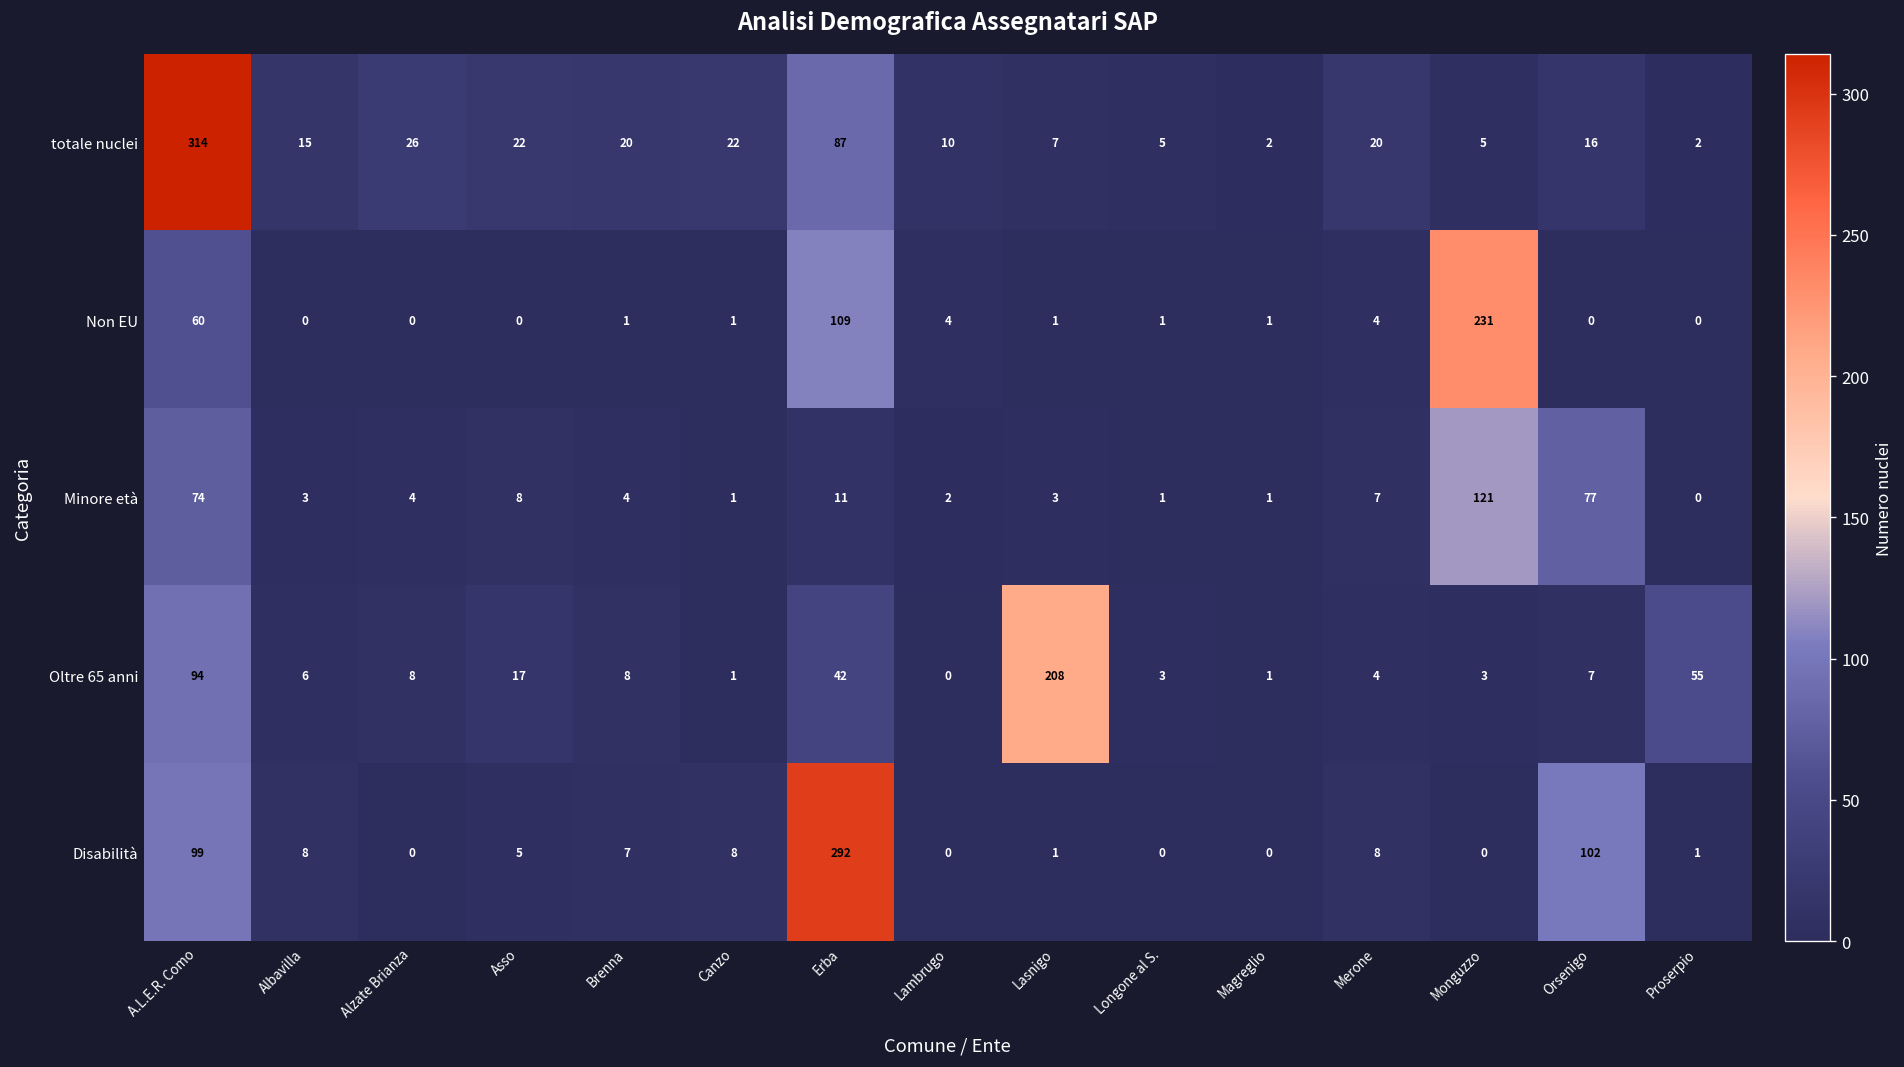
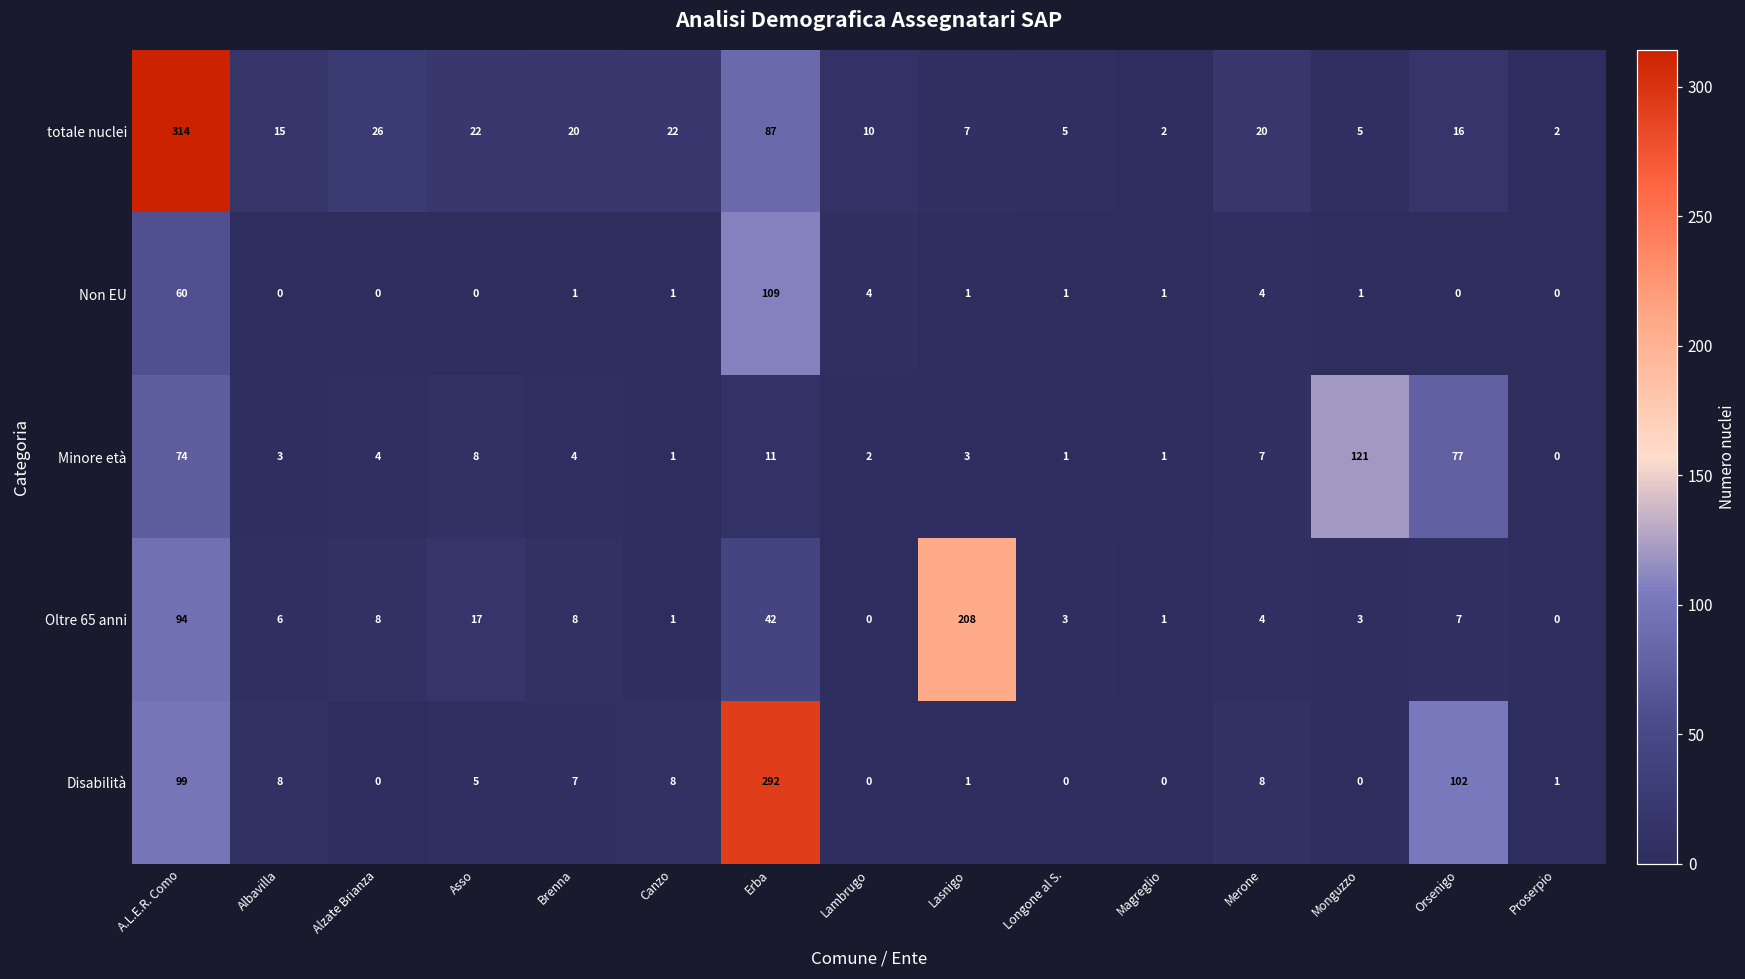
Non EU, Monguzzo: 231 -> 1
Oltre 65 anni, Proserpio: 55 -> 0
